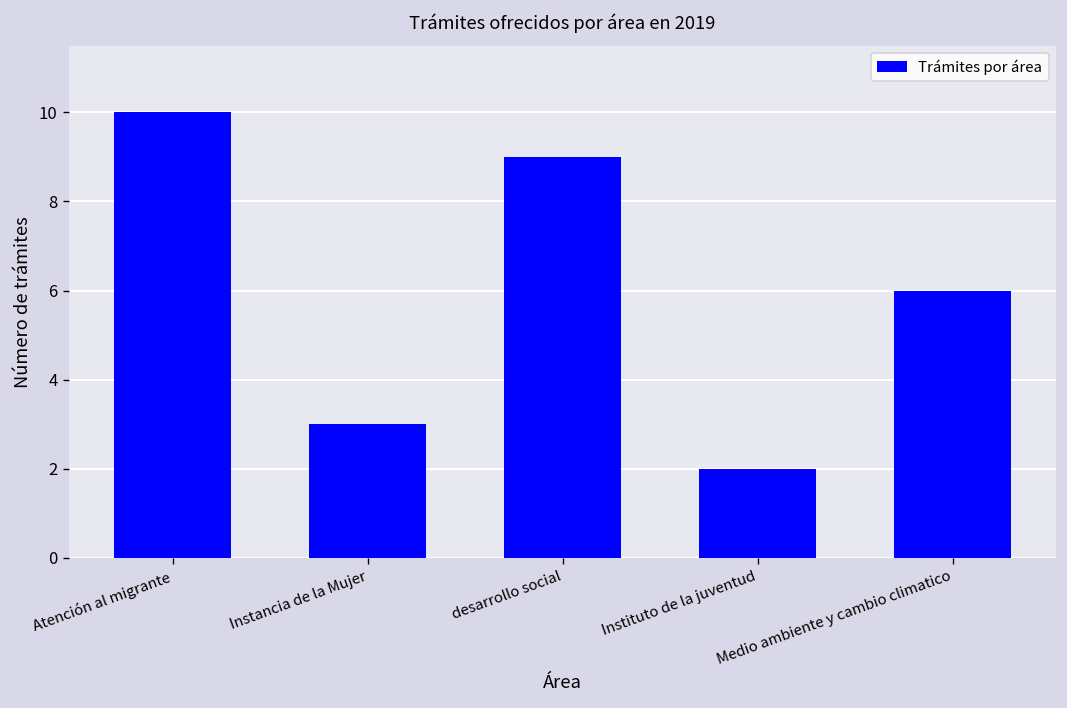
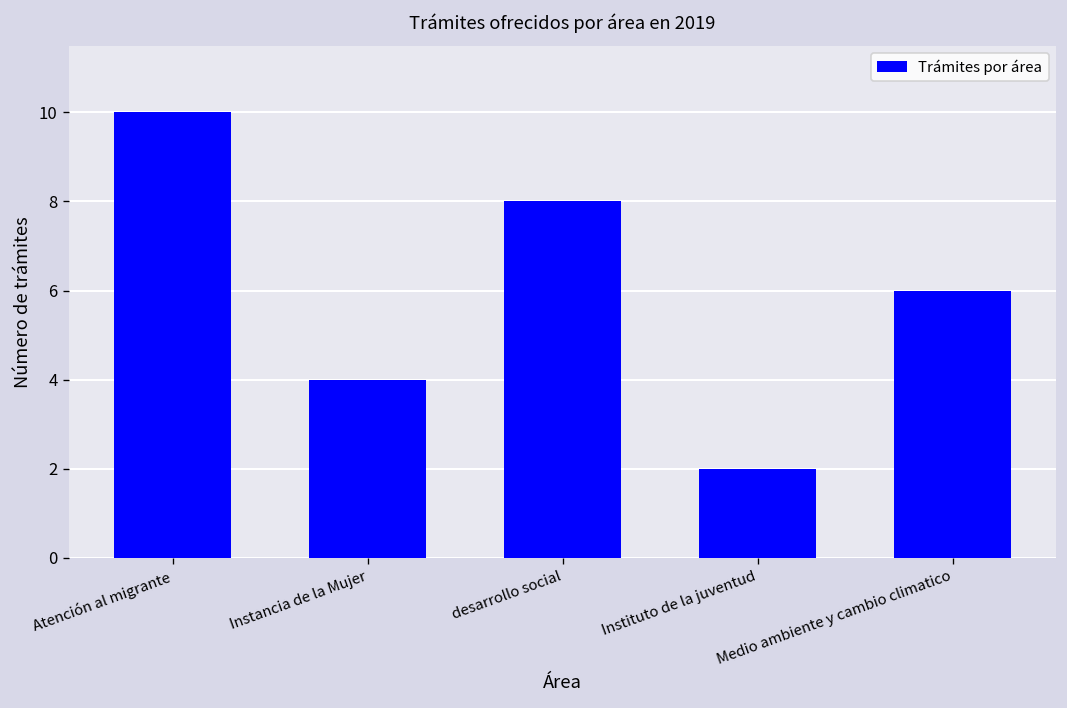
Instancia de la Mujer: 3 -> 4
desarrollo social: 9 -> 8
